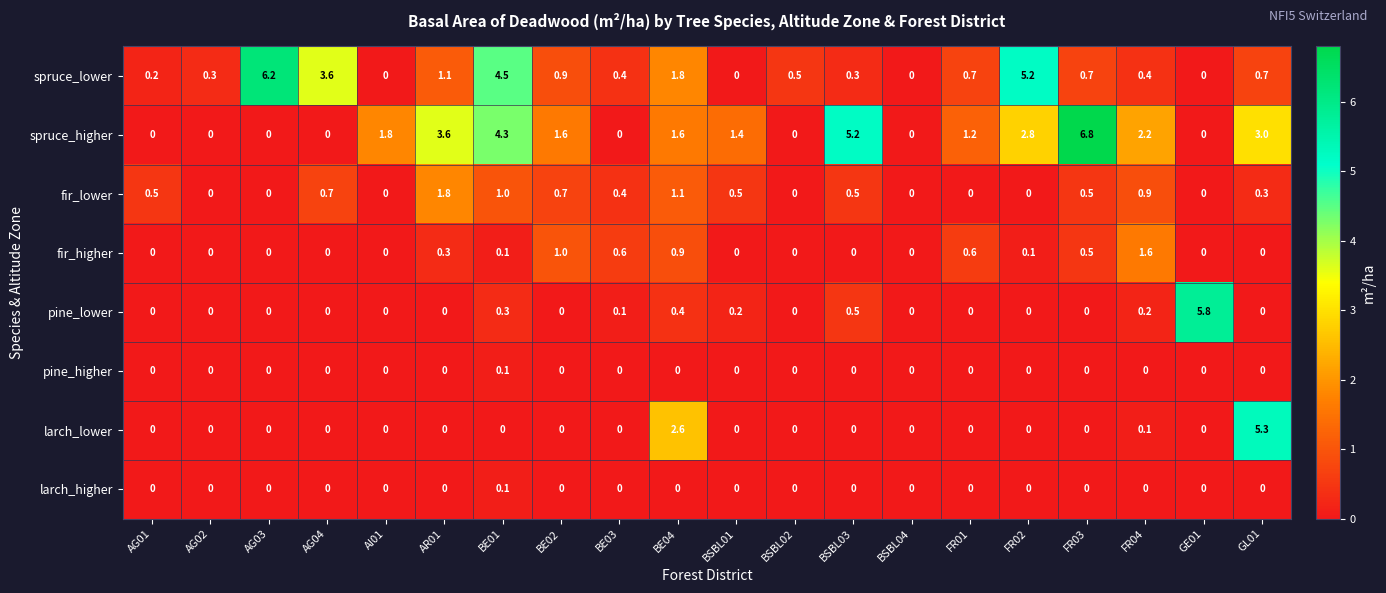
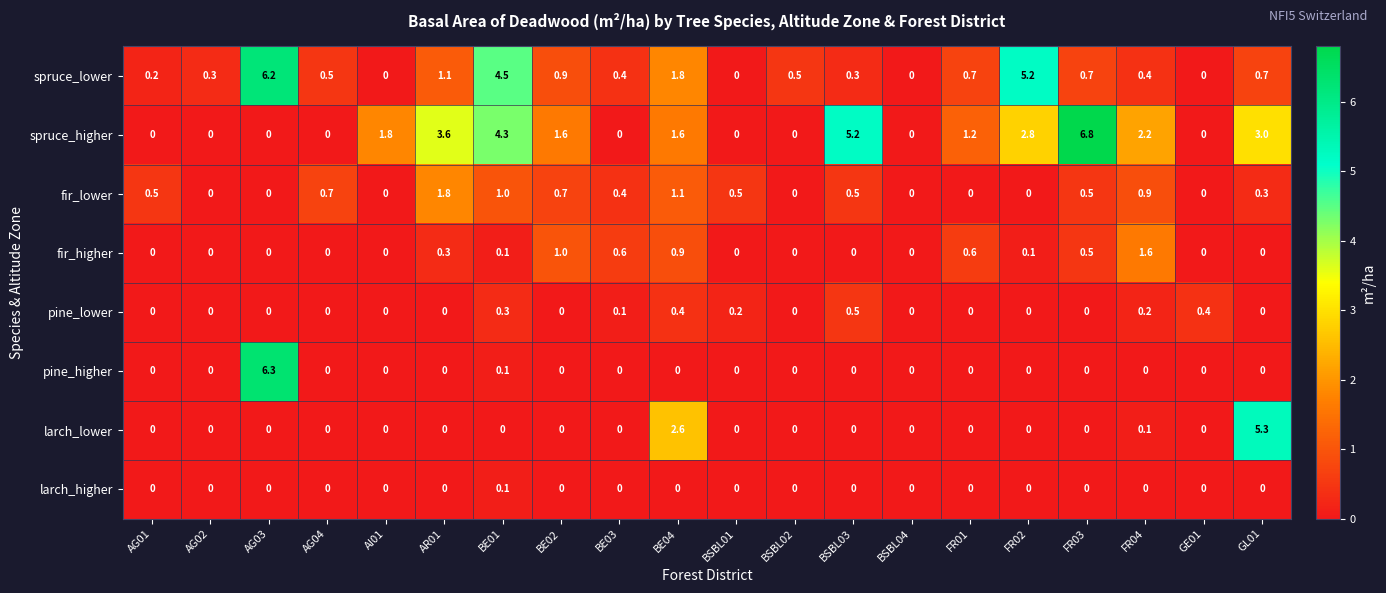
spruce_lower, AG04: 3.6 -> 0.5
spruce_higher, BSBL01: 1.4 -> 0
pine_lower, GE01: 5.8 -> 0.4
pine_higher, AG03: 0 -> 6.3
